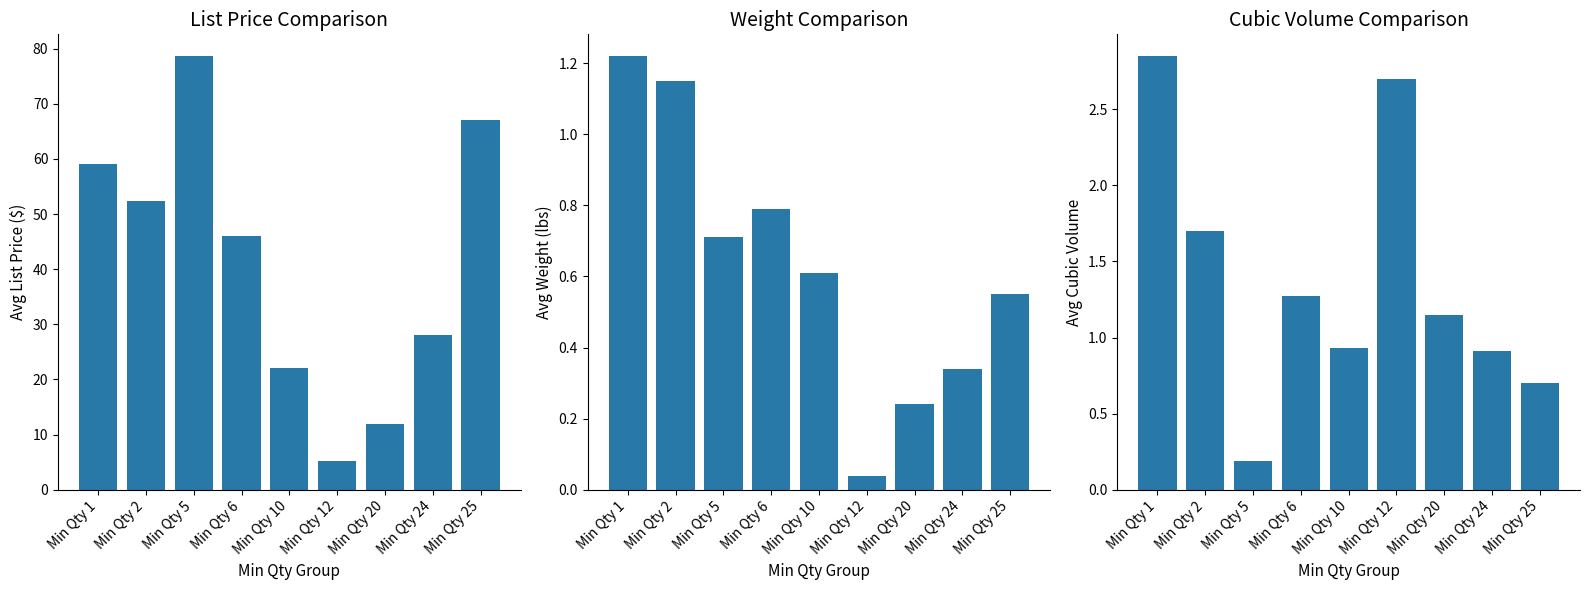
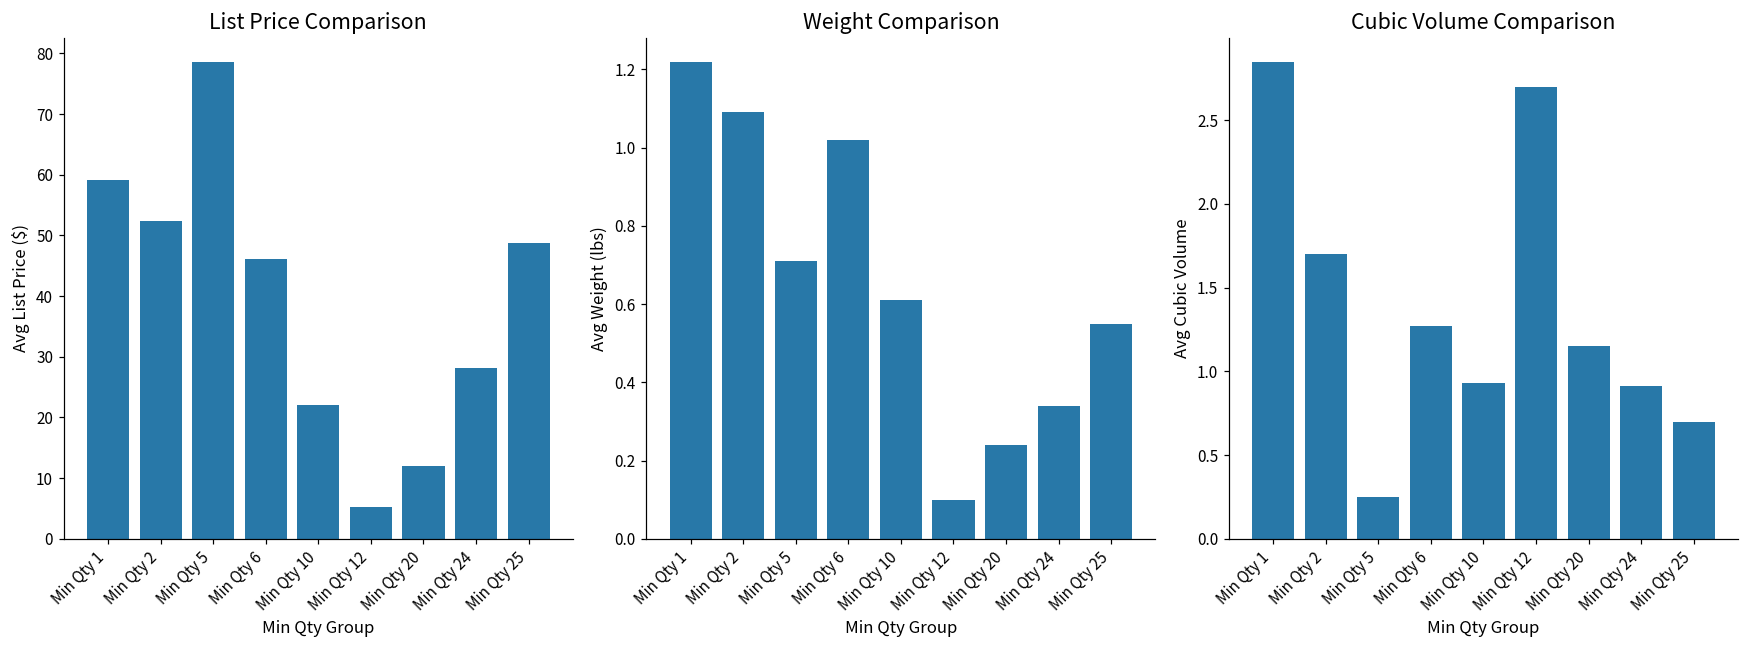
List Price Comparison, Min Qty 25: 67 -> 49
Weight Comparison, Min Qty 2: 1.15 -> 1.09
Weight Comparison, Min Qty 6: 0.79 -> 1.02
Weight Comparison, Min Qty 12: 0.04 -> 0.10
Cubic Volume Comparison, Min Qty 5: 0.19 -> 0.25
